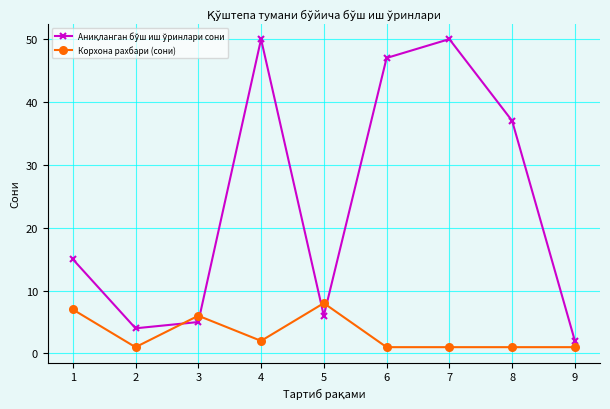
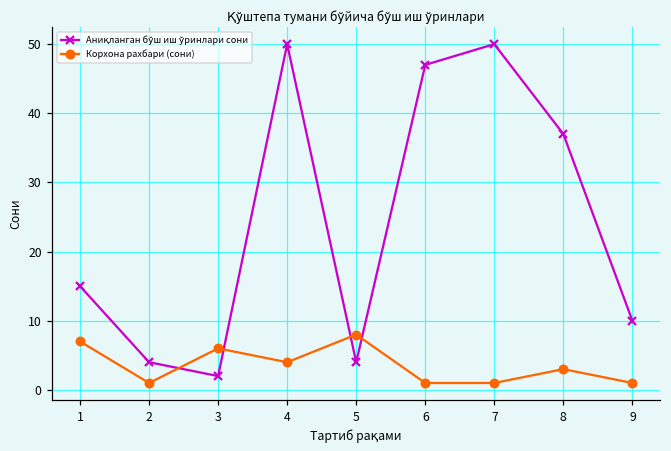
Аниқланган бўш иш ўринлари сони, 3: 5 -> 2
Корхона рахбари (сони), 4: 2 -> 4
Аниқланган бўш иш ўринлари сони, 5: 6 -> 4
Корхона рахбари (сони), 8: 1 -> 3
Аниқланган бўш иш ўринлари сони, 9: 2 -> 10
